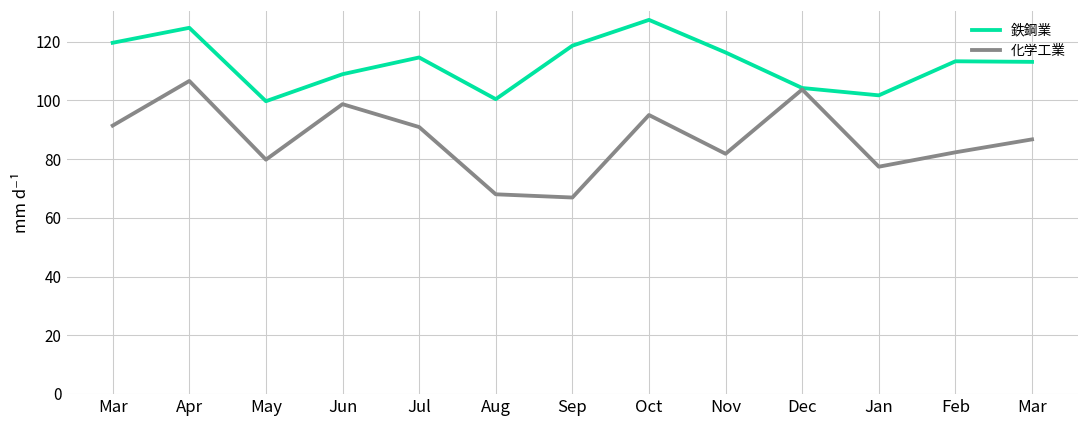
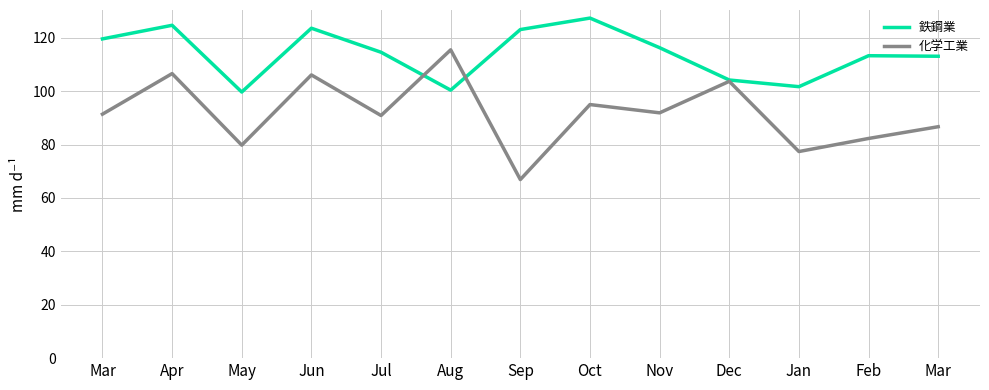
鉄鋼業, Jun: 109 -> 124
化学工業, Jun: 99 -> 106
化学工業, Aug: 68 -> 116
鉄鋼業, Sep: 119 -> 123
化学工業, Nov: 82 -> 92
